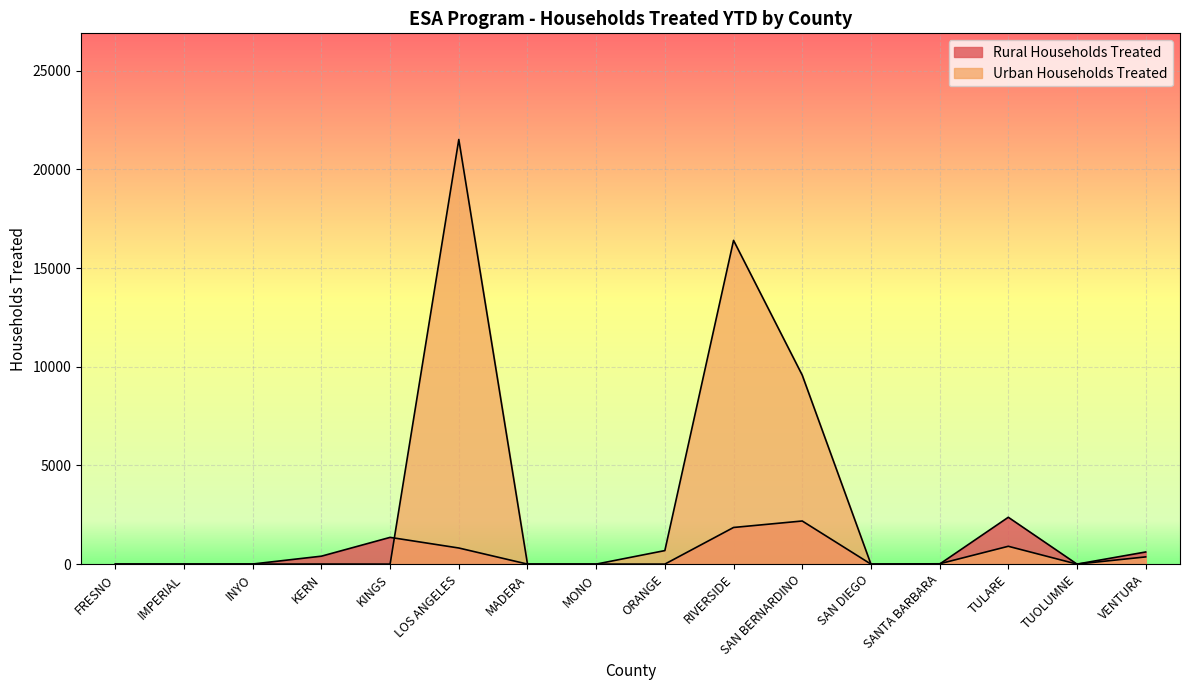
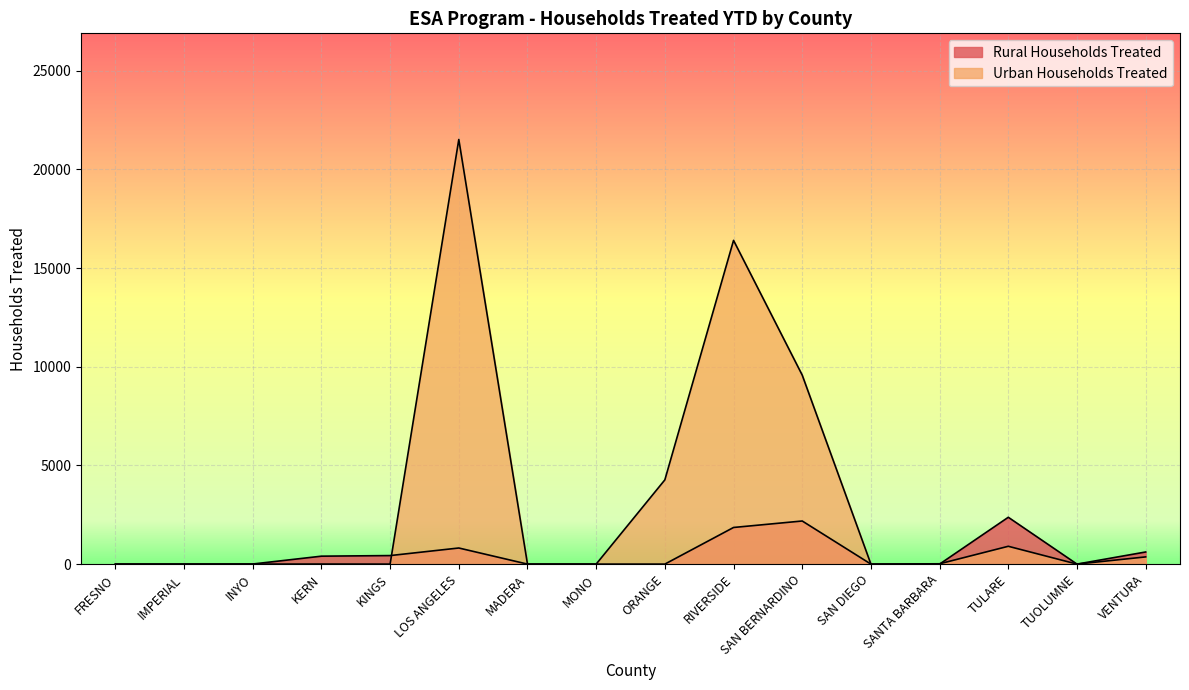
Rural Households Treated, KINGS: 1400 -> 400
Urban Households Treated, ORANGE: 700 -> 4300
